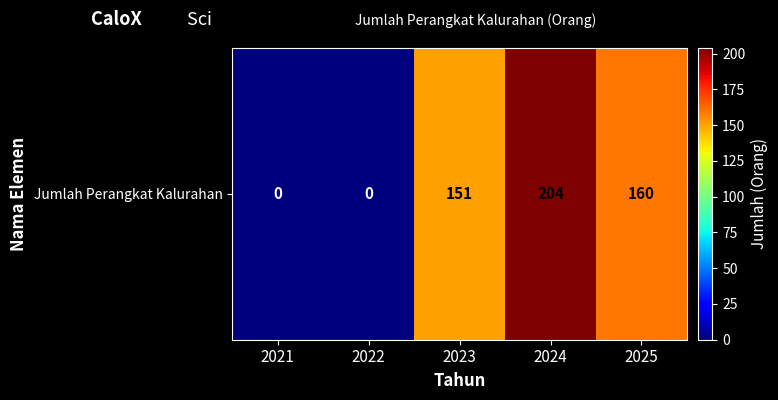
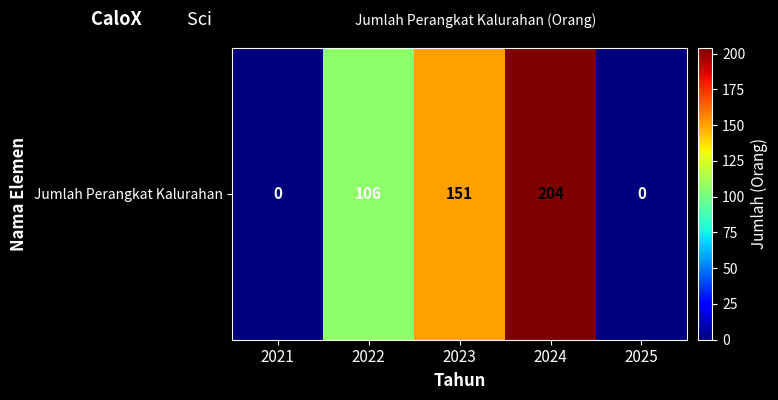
Jumlah Perangkat Kalurahan, 2022: 0 -> 106
Jumlah Perangkat Kalurahan, 2025: 160 -> 0
